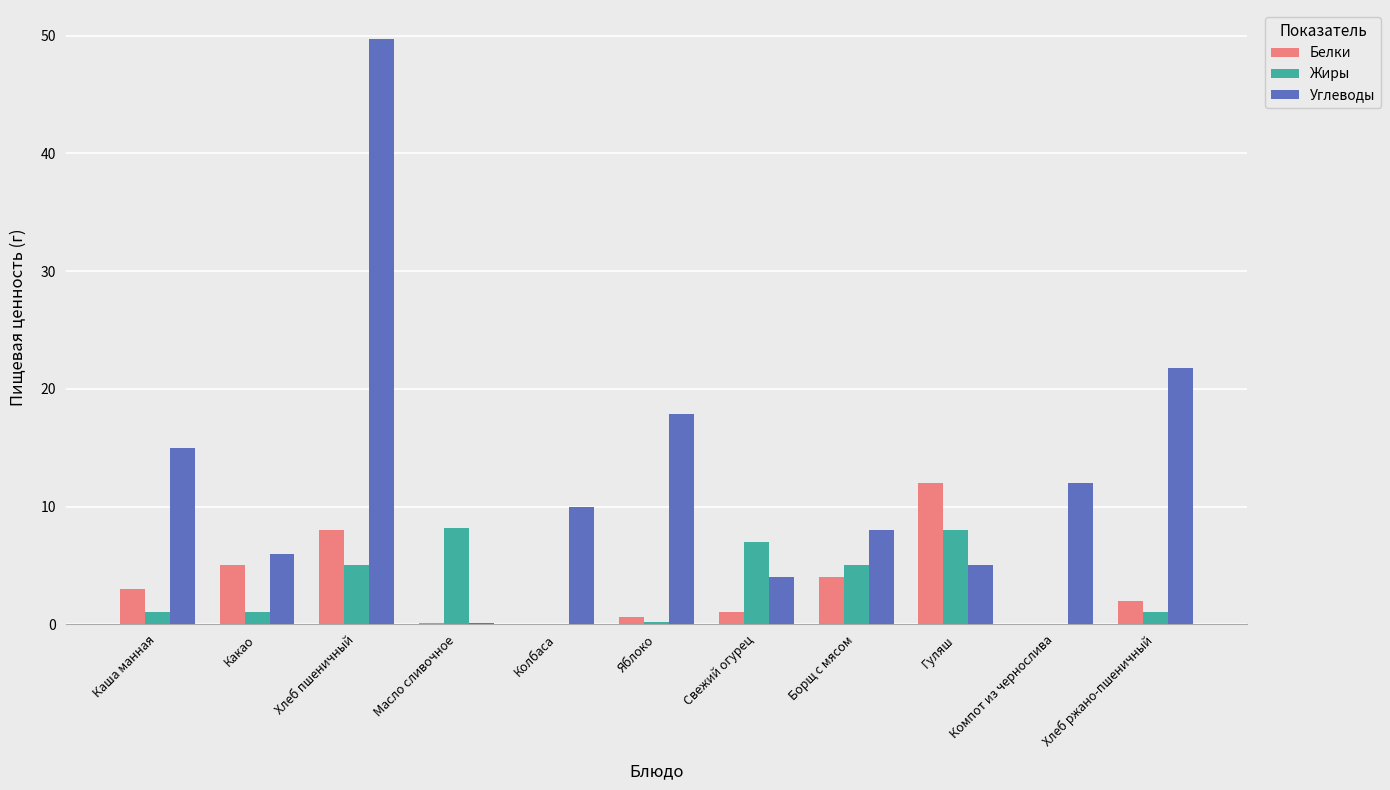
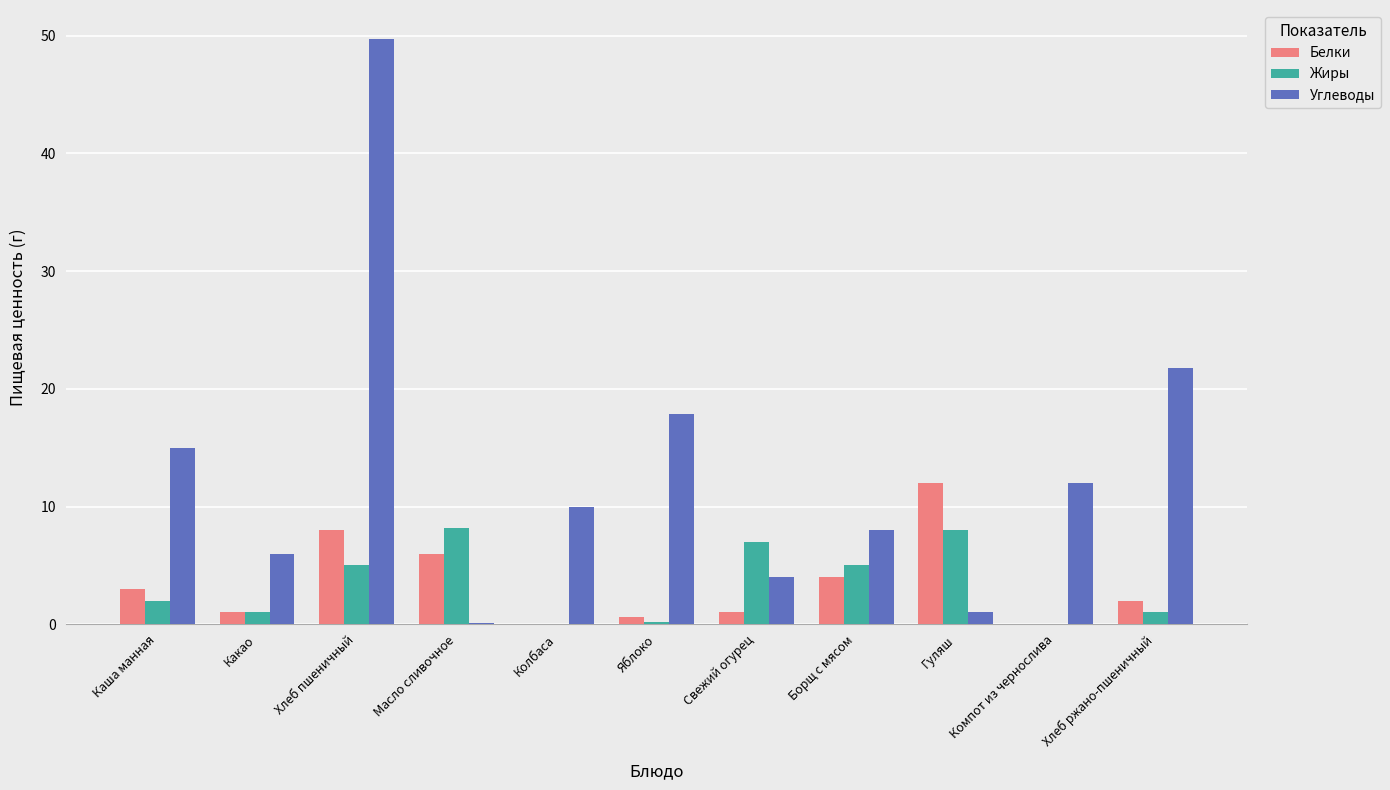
Жиры, Каша манная: 1 -> 2
Белки, Какао: 5 -> 1
Белки, Масло сливочное: 0.1 -> 6.0
Углеводы, Гуляш: 5 -> 1
